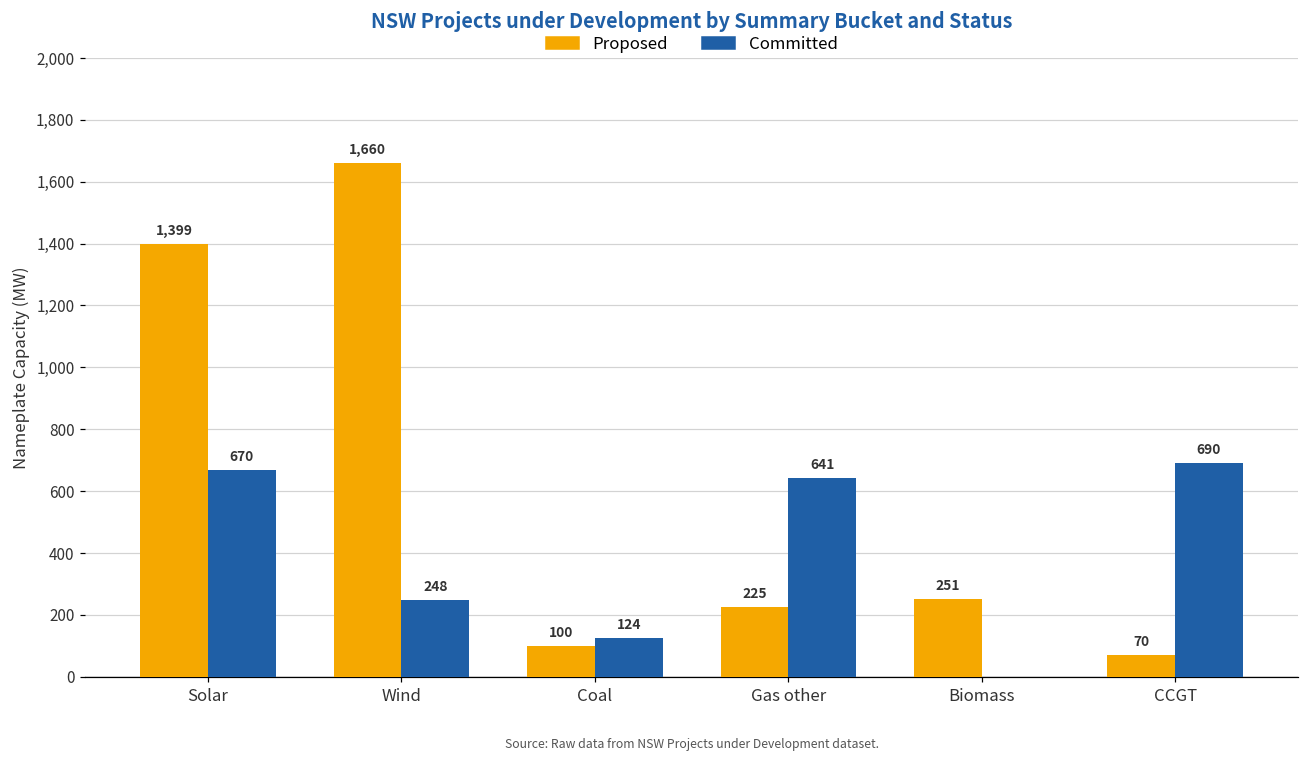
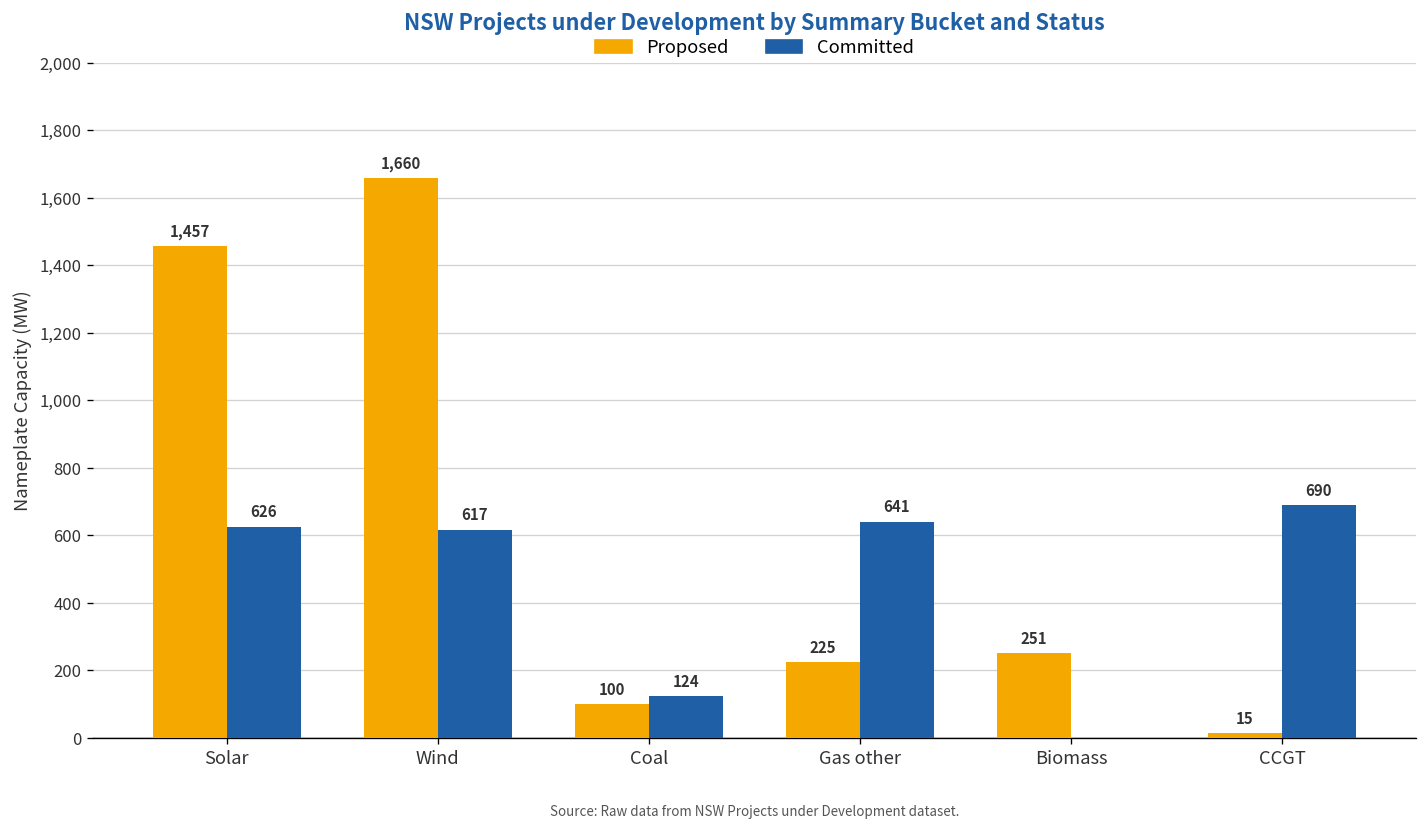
Proposed, Solar: 1,399 -> 1,457
Committed, Solar: 670 -> 626
Committed, Wind: 248 -> 617
Proposed, CCGT: 70 -> 15
